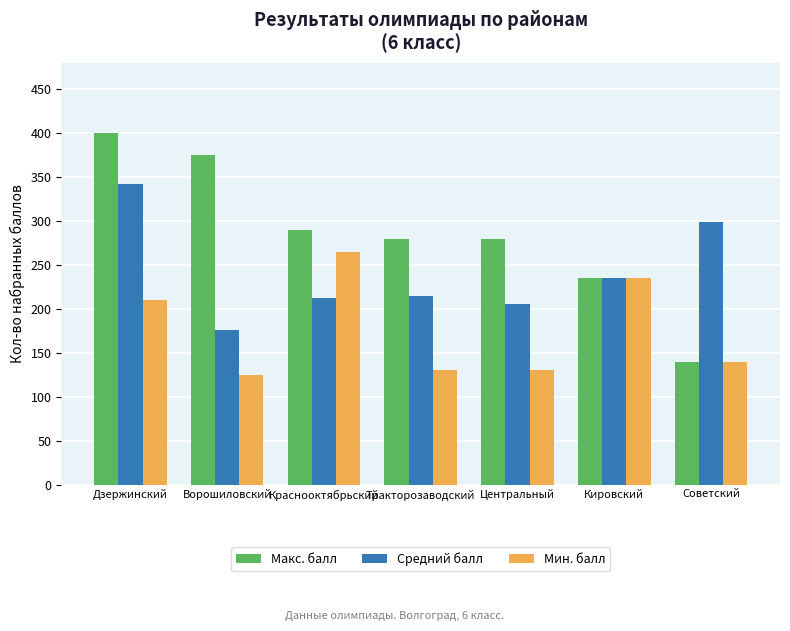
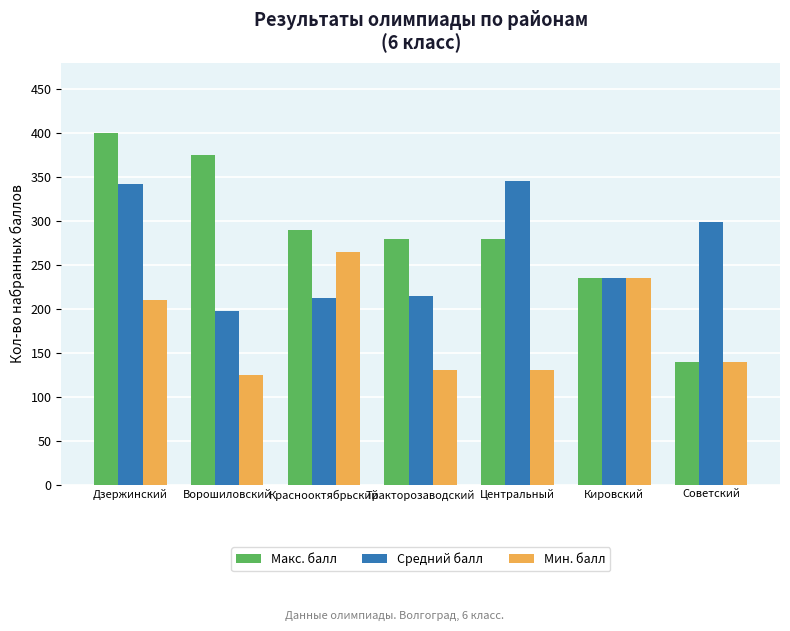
Средний балл, Ворошиловский: 180 -> 200
Средний балл, Центральный: 210 -> 350
